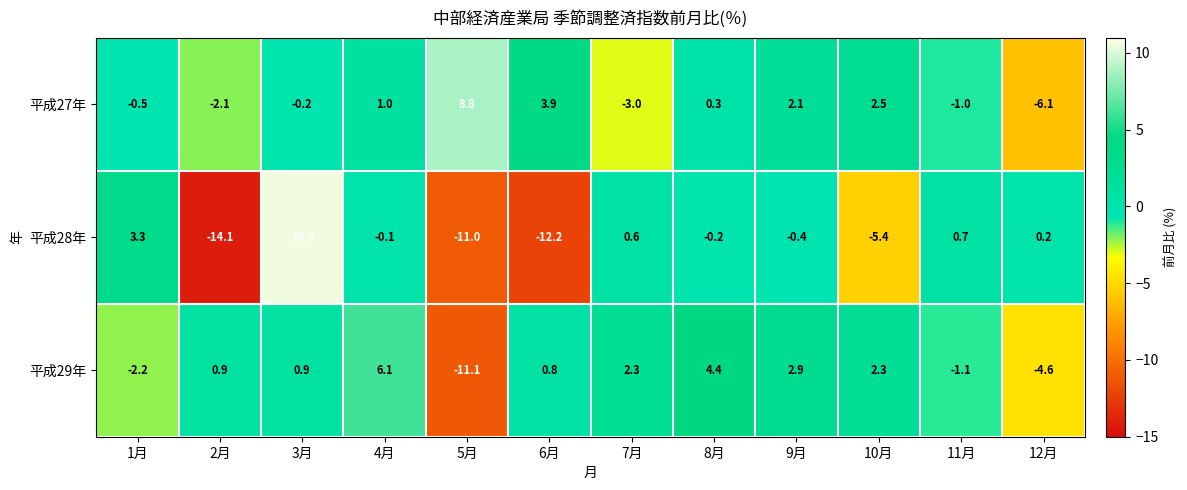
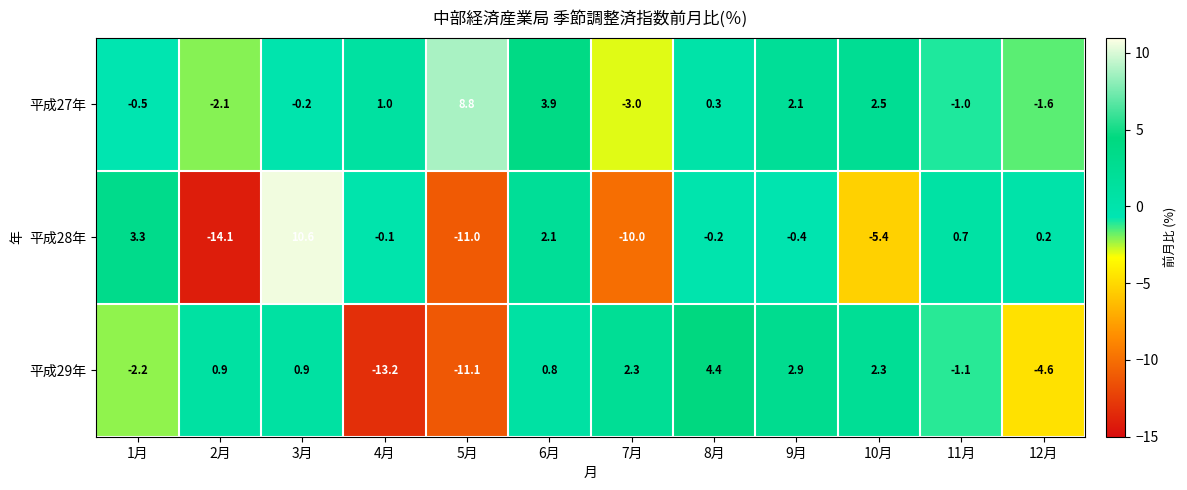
平成27年, 12月: -6.1 -> -1.6
平成28年, 6月: -12.2 -> 2.1
平成28年, 7月: 0.6 -> -10.0
平成29年, 4月: 6.1 -> -13.2
